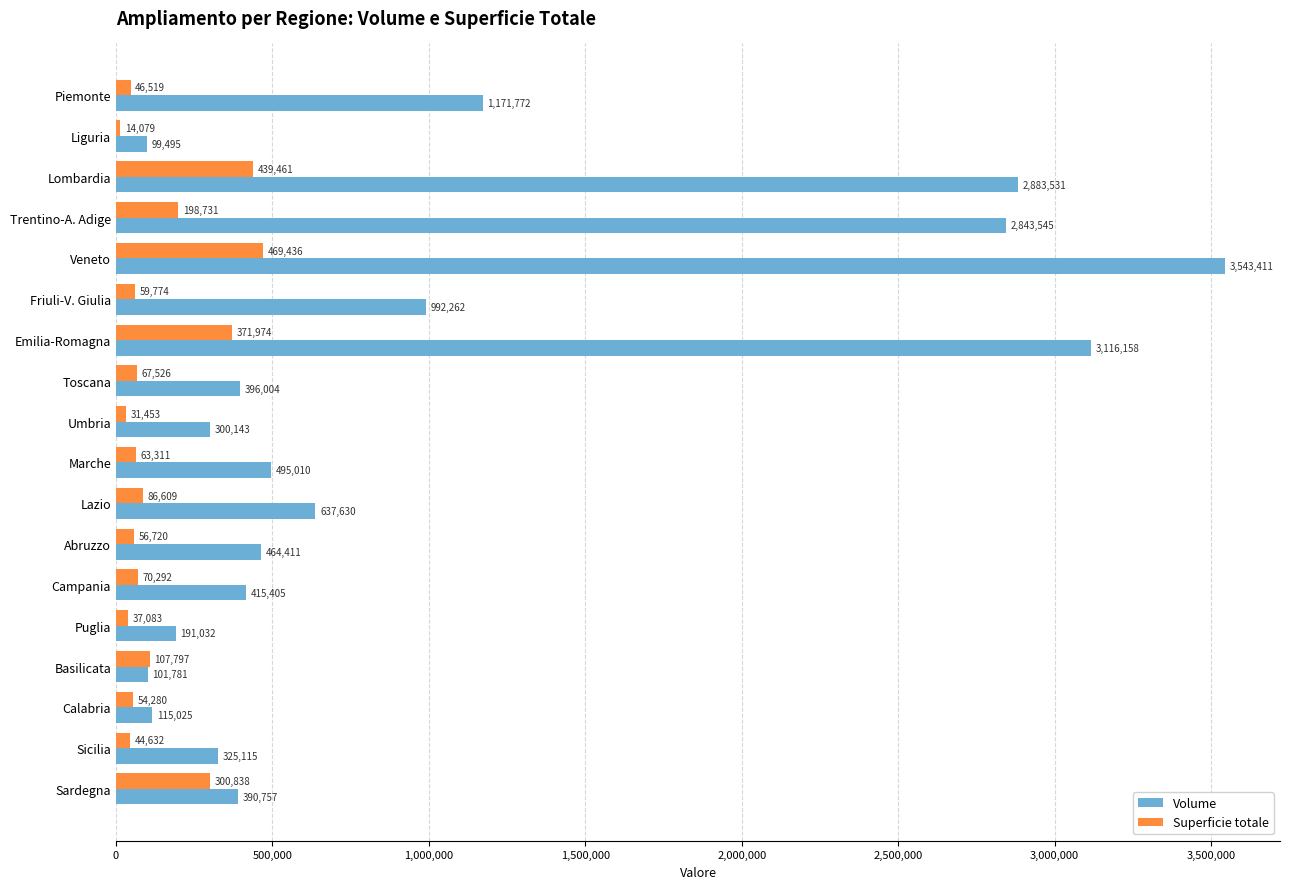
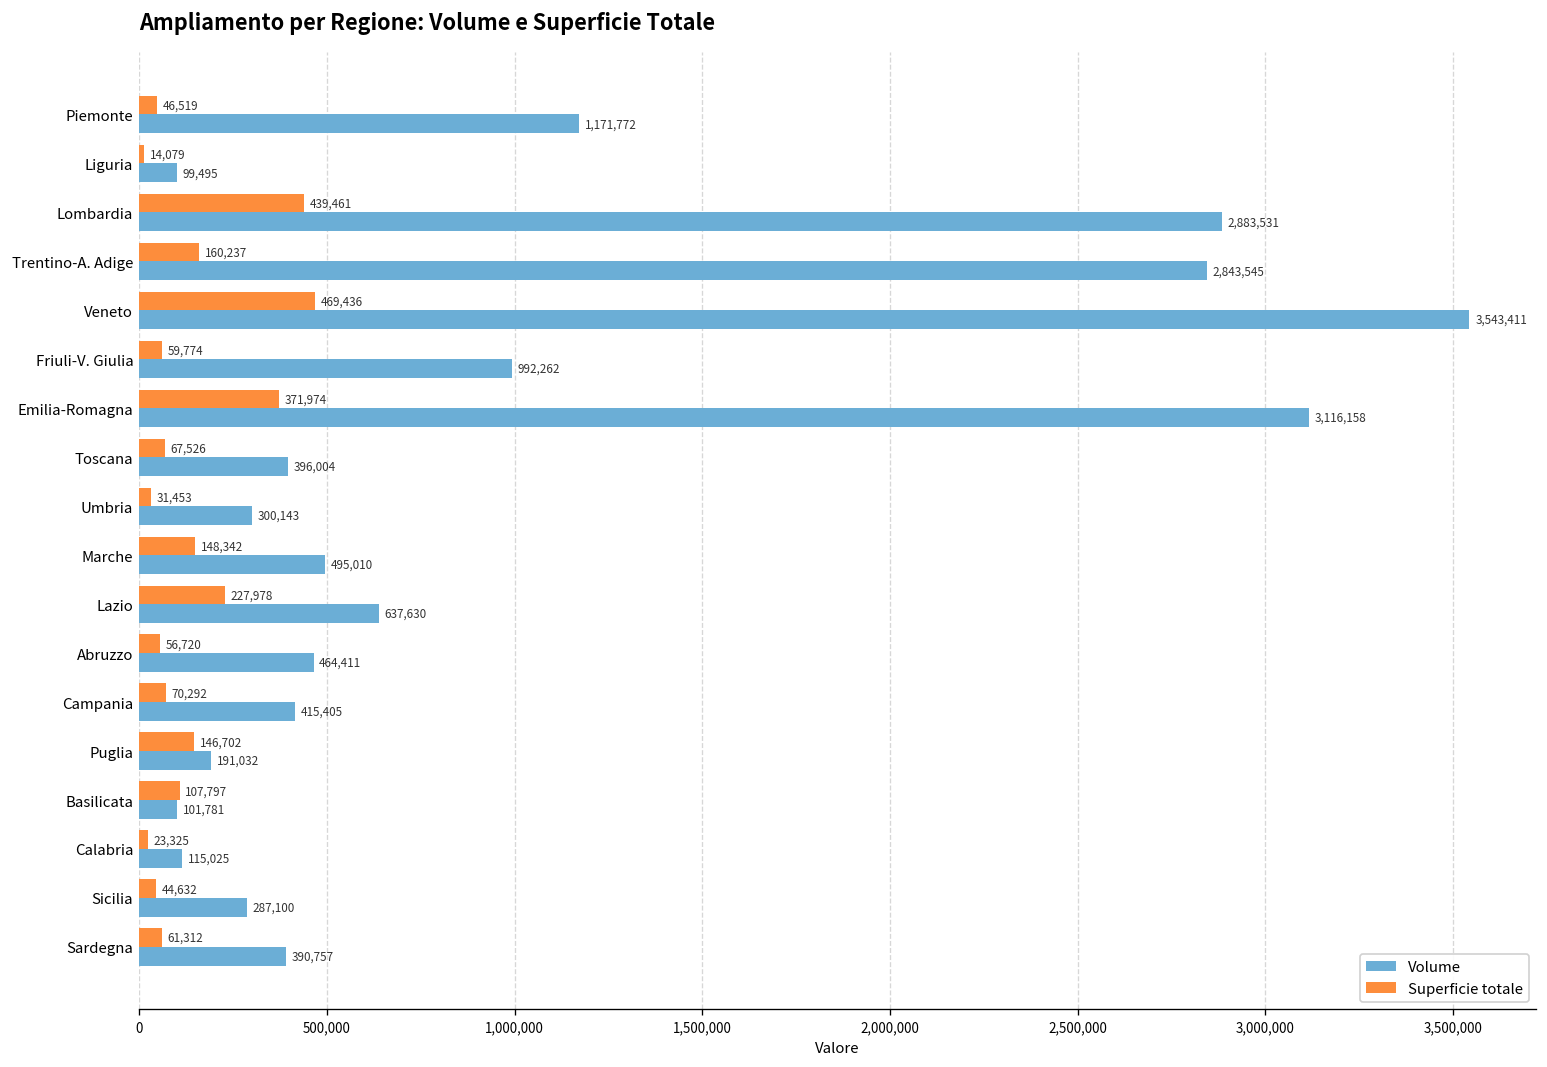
Superficie totale, Trentino-A. Adige: 198,731 -> 160,237
Superficie totale, Marche: 63,311 -> 148,342
Superficie totale, Lazio: 86,609 -> 227,978
Superficie totale, Puglia: 37,083 -> 146,702
Superficie totale, Calabria: 54,280 -> 23,325
Volume, Sicilia: 325,115 -> 287,100
Superficie totale, Sardegna: 300,838 -> 61,312
